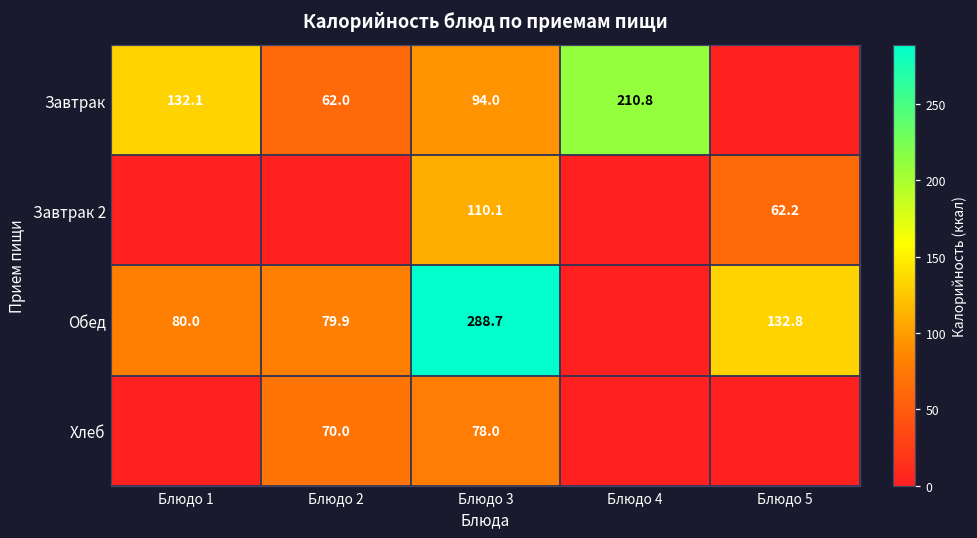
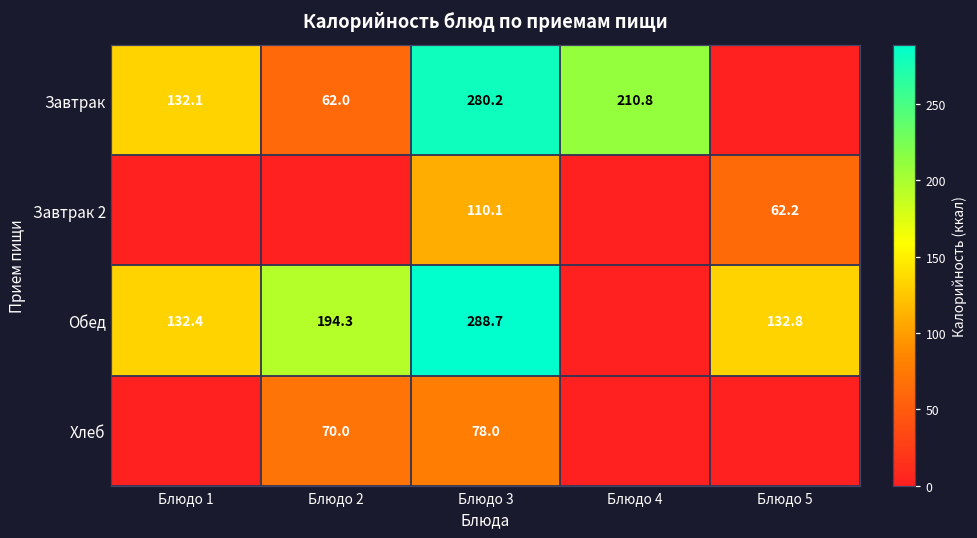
Завтрак, Блюдо 3: 94.0 -> 280.2
Обед, Блюдо 1: 80.0 -> 132.4
Обед, Блюдо 2: 79.9 -> 194.3
